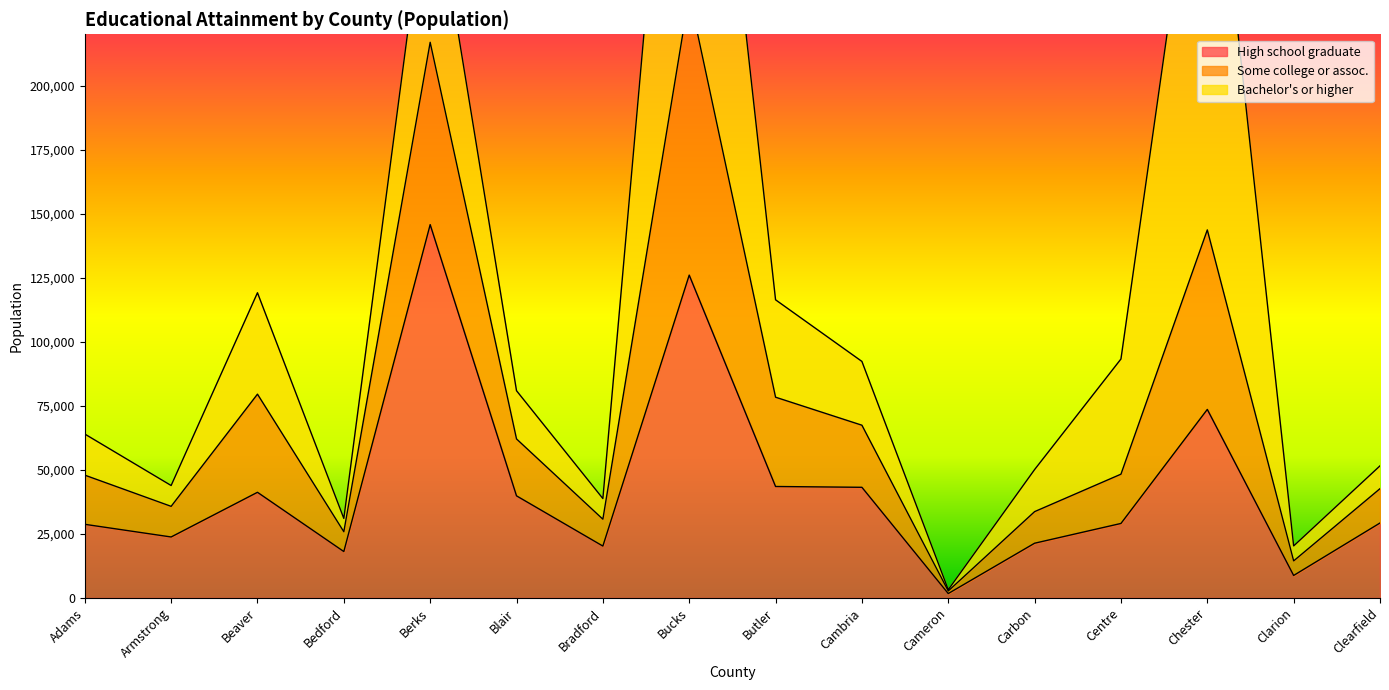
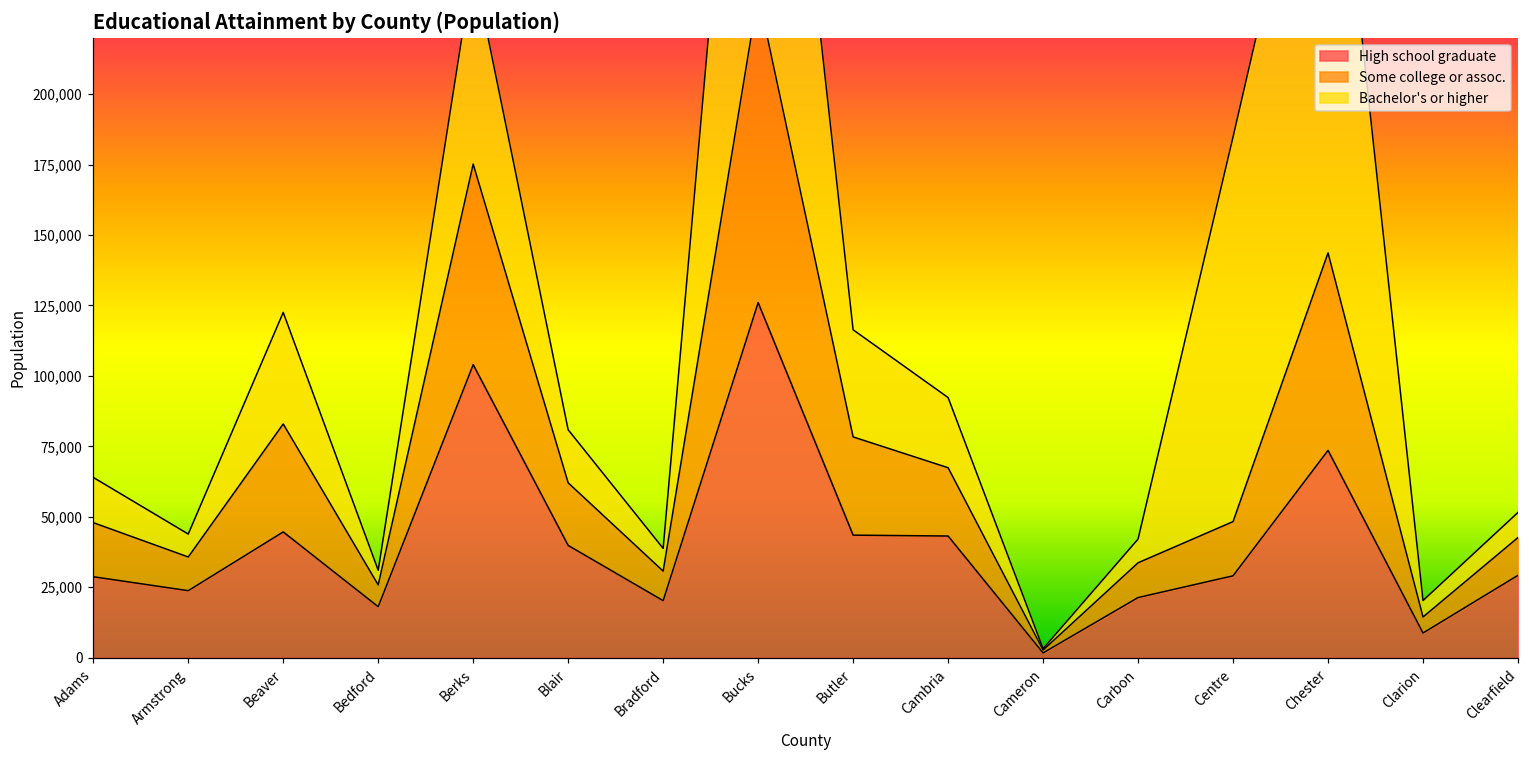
High school graduate, Beaver: 41,000 -> 45,000
High school graduate, Berks: 146,000 -> 104,000
Bachelor's or higher, Carbon: 16,000 -> 8,000
Bachelor's or higher, Centre: 45,000 -> 137,000
